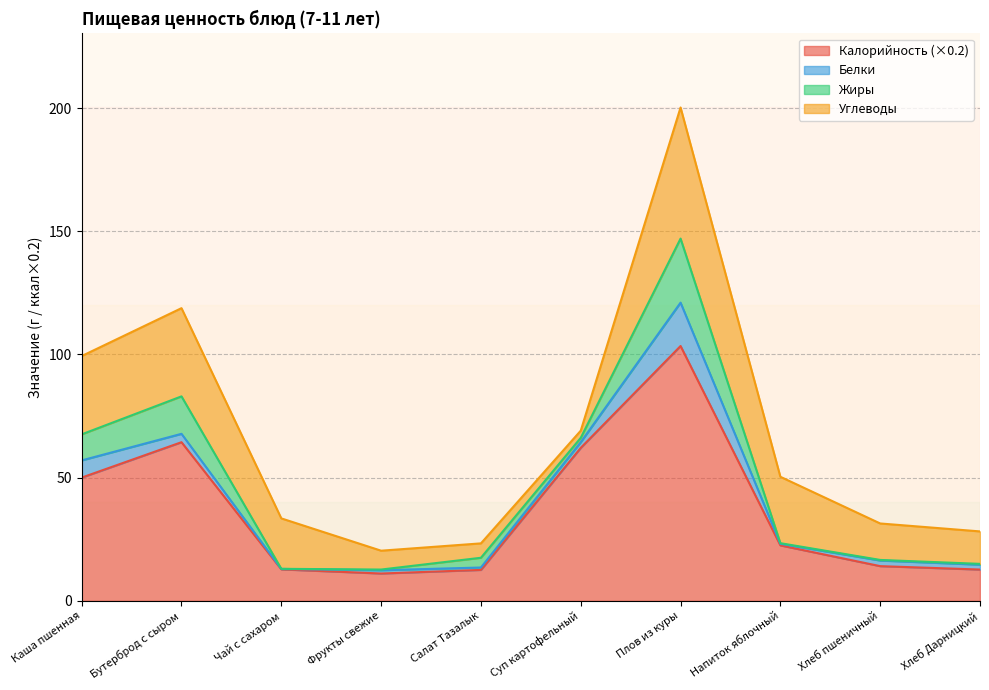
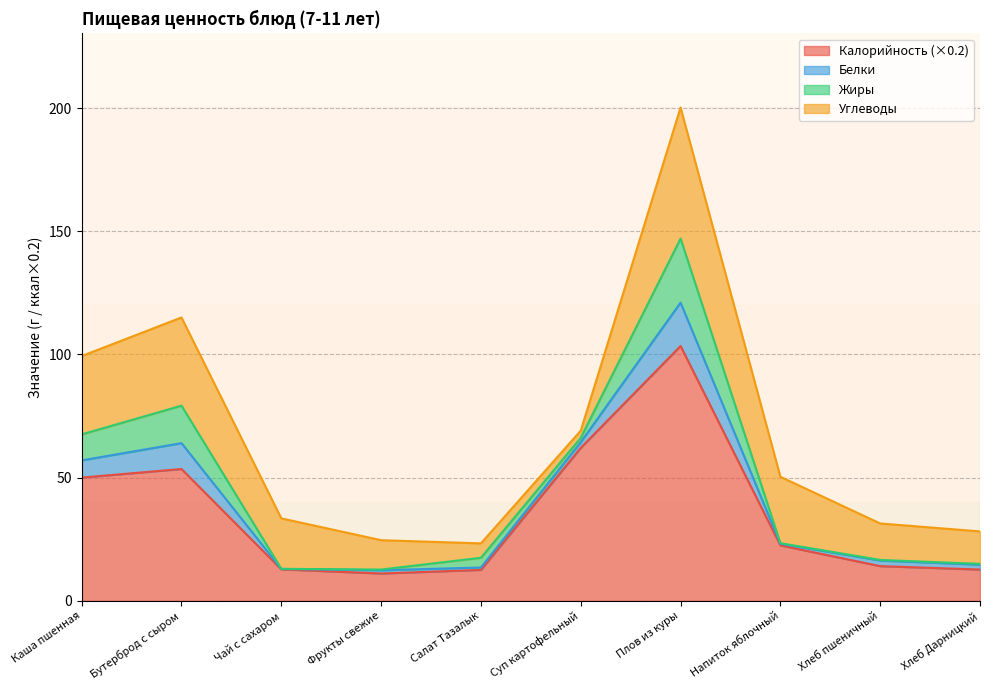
Калорийность (×0.2), Бутерброд с сыром: 64 -> 54
Белки, Бутерброд с сыром: 3 -> 11
Углеводы, Фрукты свежие: 8 -> 12
